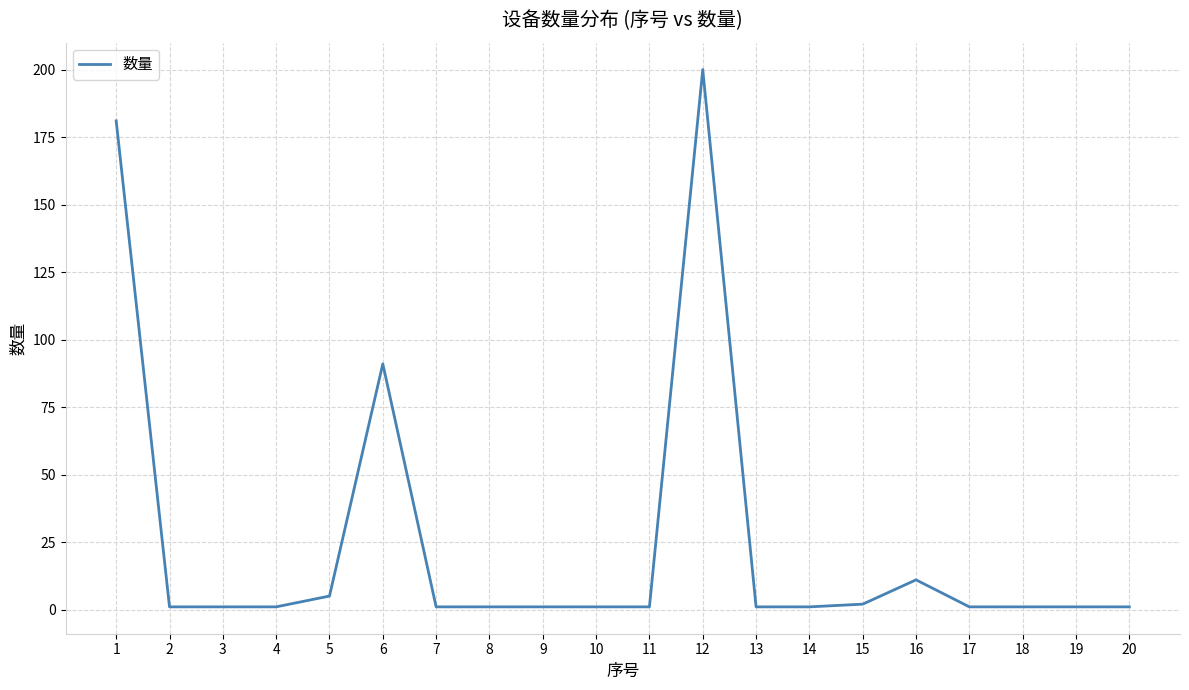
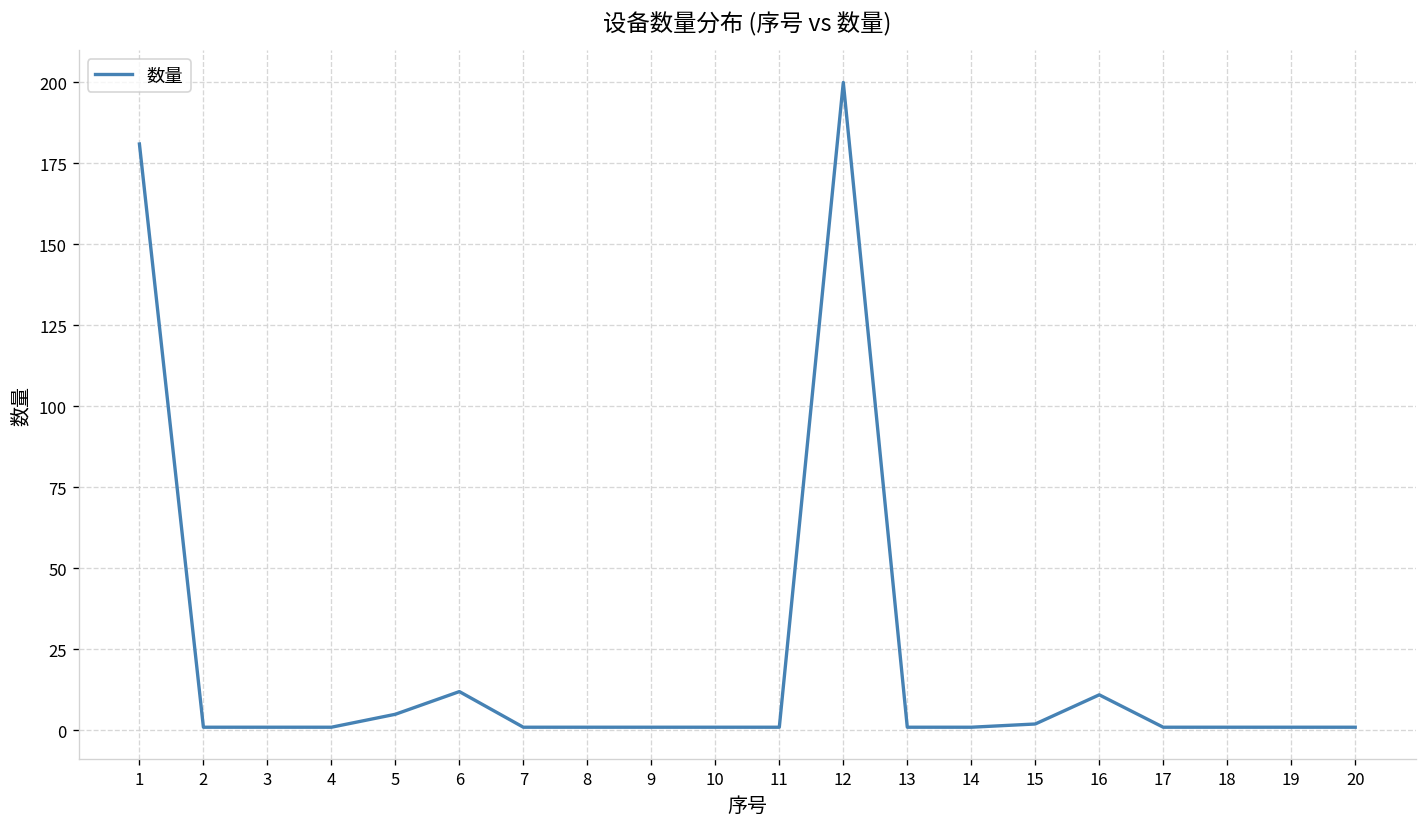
6: 91 -> 12
